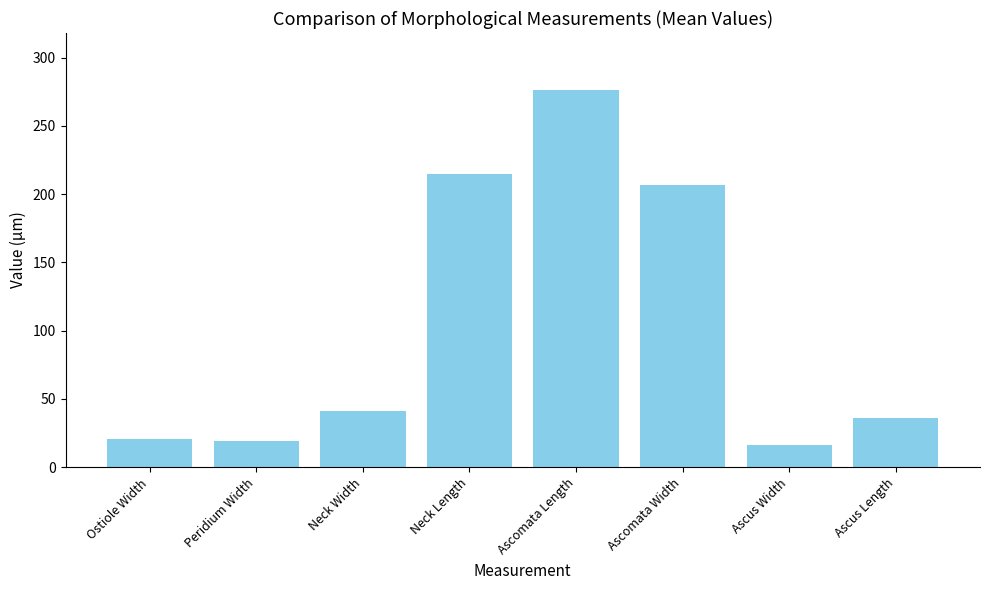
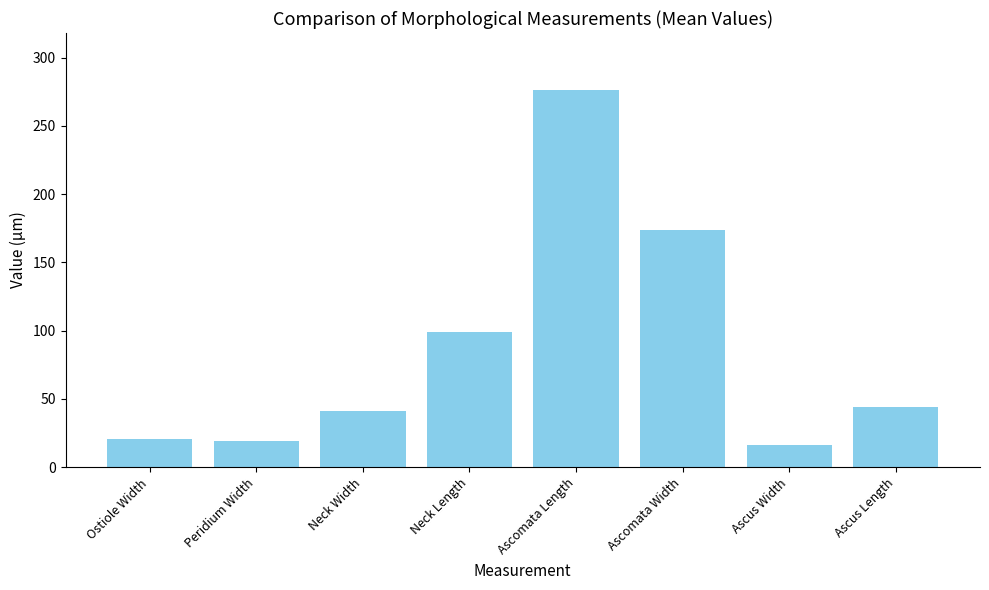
Neck Length: 215 -> 99
Ascomata Width: 207 -> 174
Ascus Length: 36 -> 44
